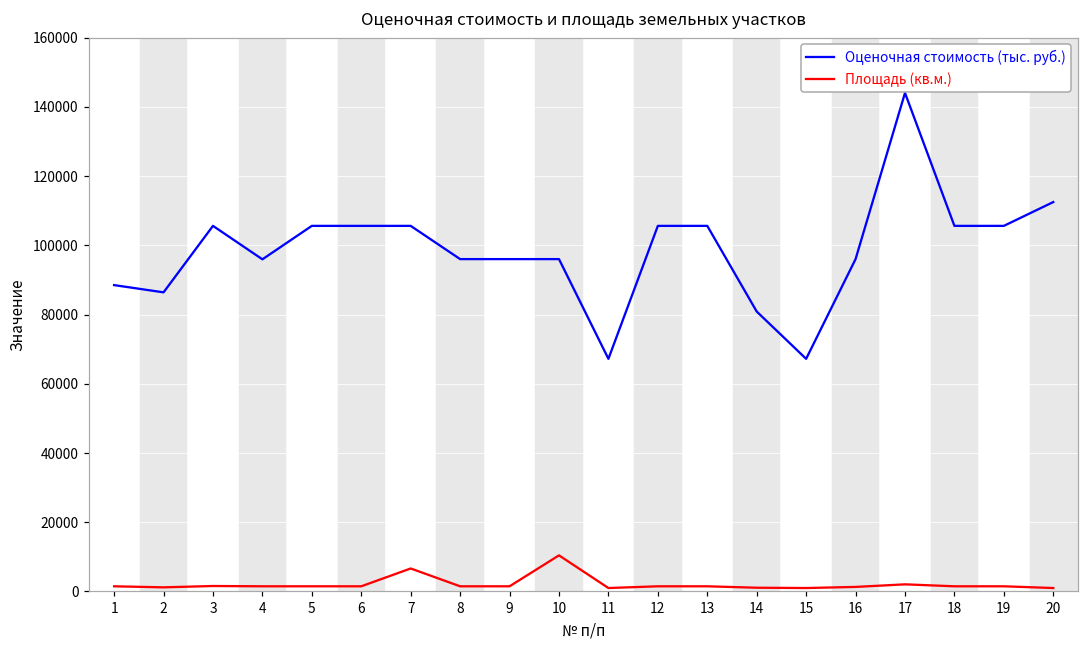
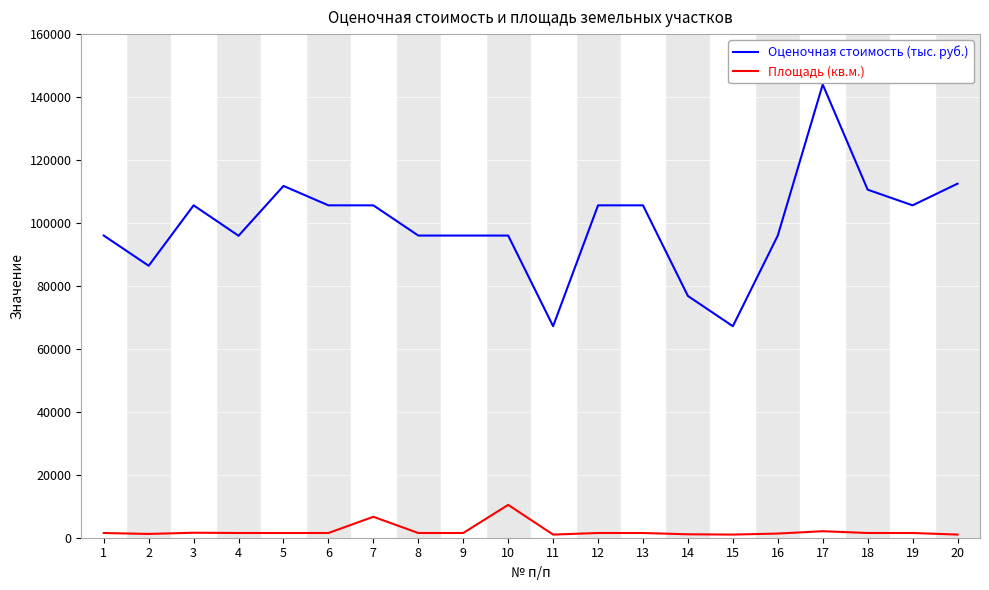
Оценочная стоимость (тыс. руб.), 1: 88000 -> 96000
Оценочная стоимость (тыс. руб.), 5: 106000 -> 112000
Оценочная стоимость (тыс. руб.), 14: 81000 -> 77000
Оценочная стоимость (тыс. руб.), 18: 106000 -> 111000
